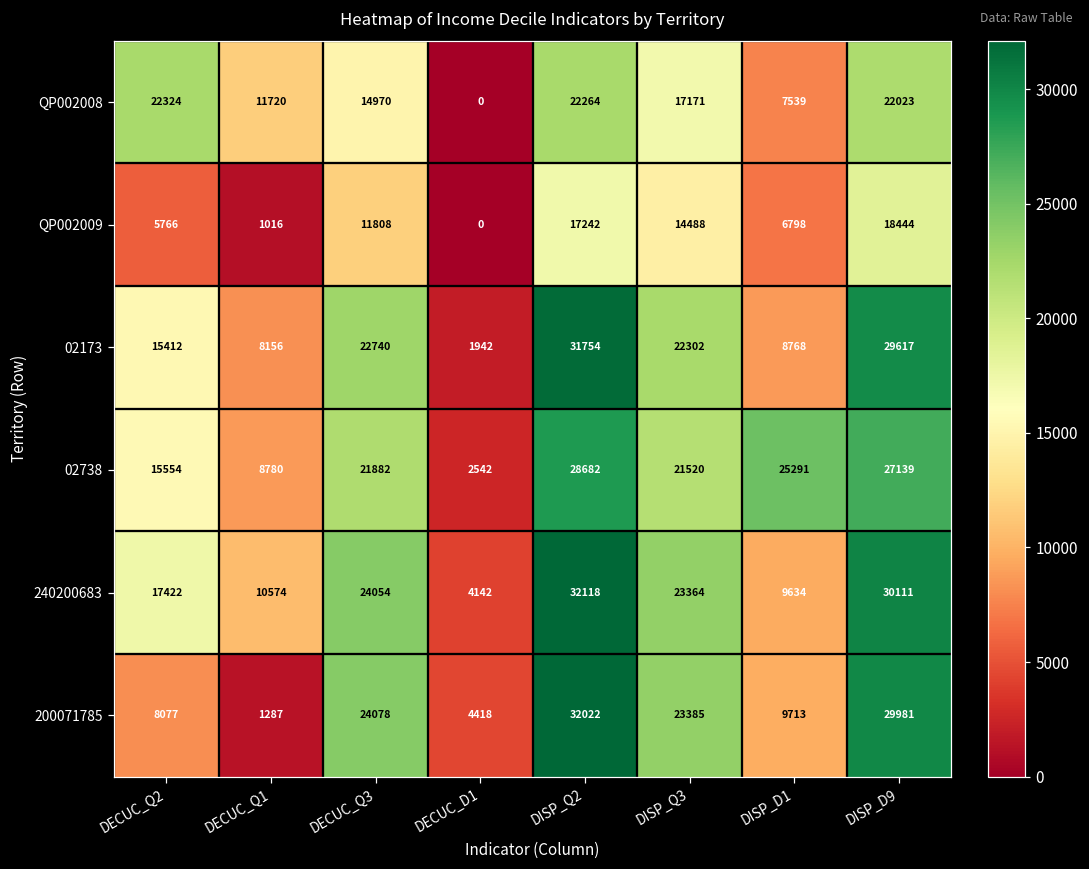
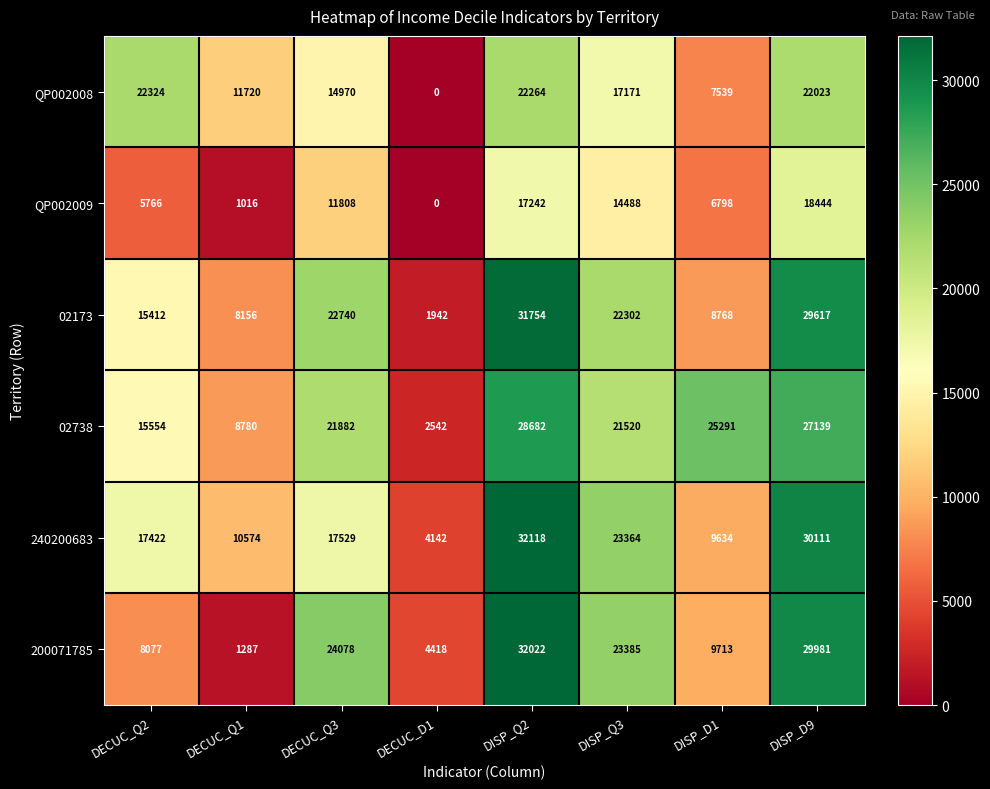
240200683, DECUC_Q3: 24054 -> 17529
